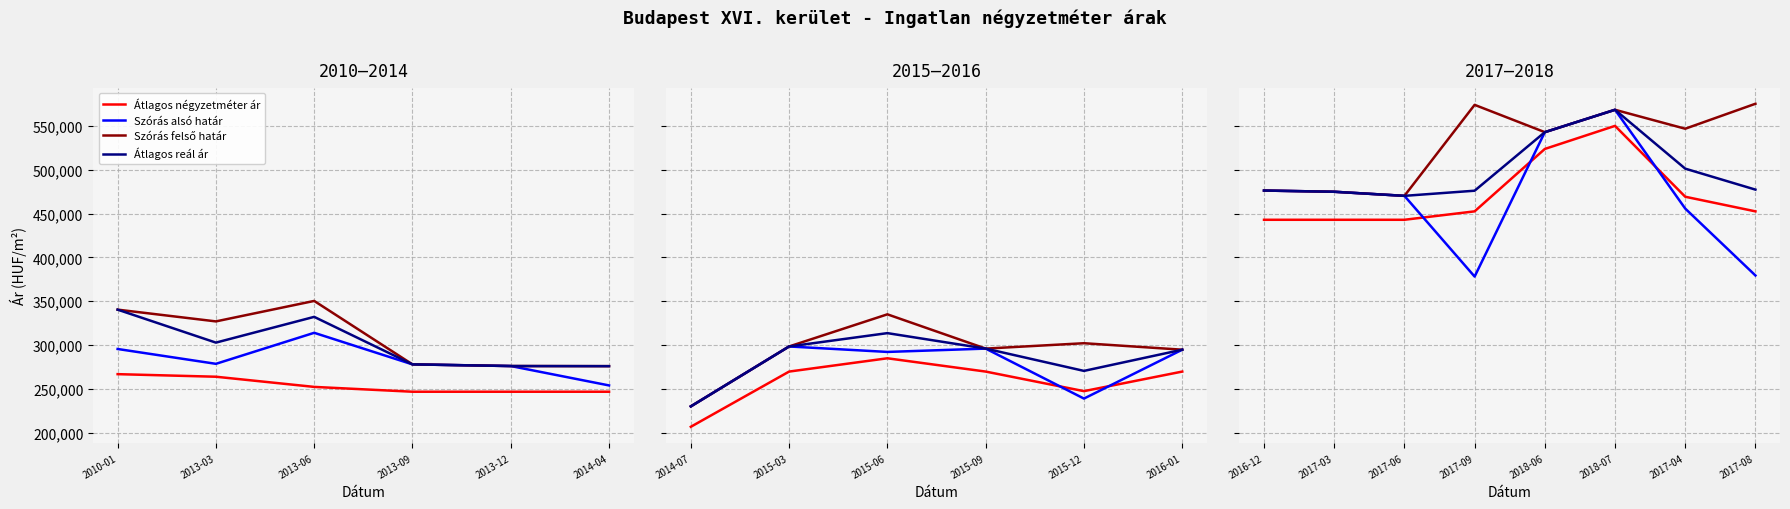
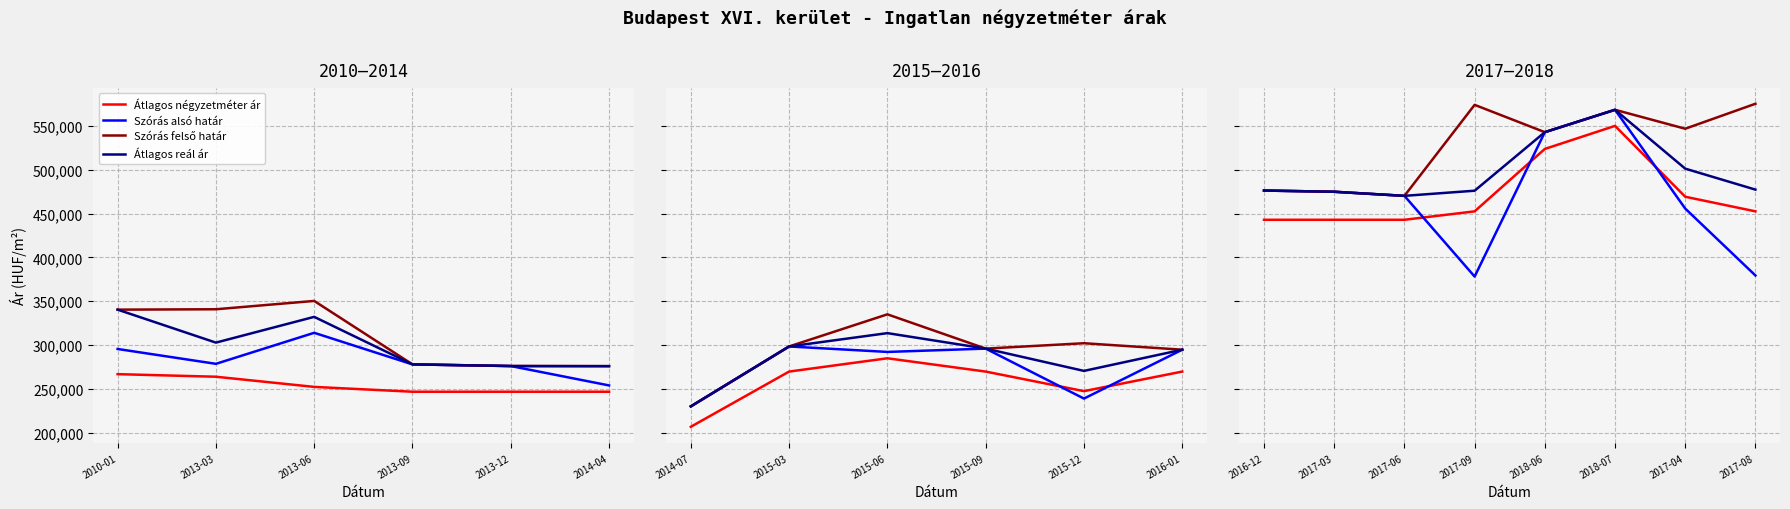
2010–2014, Szórás felső határ, 2013-03: 330,000 -> 340,000
